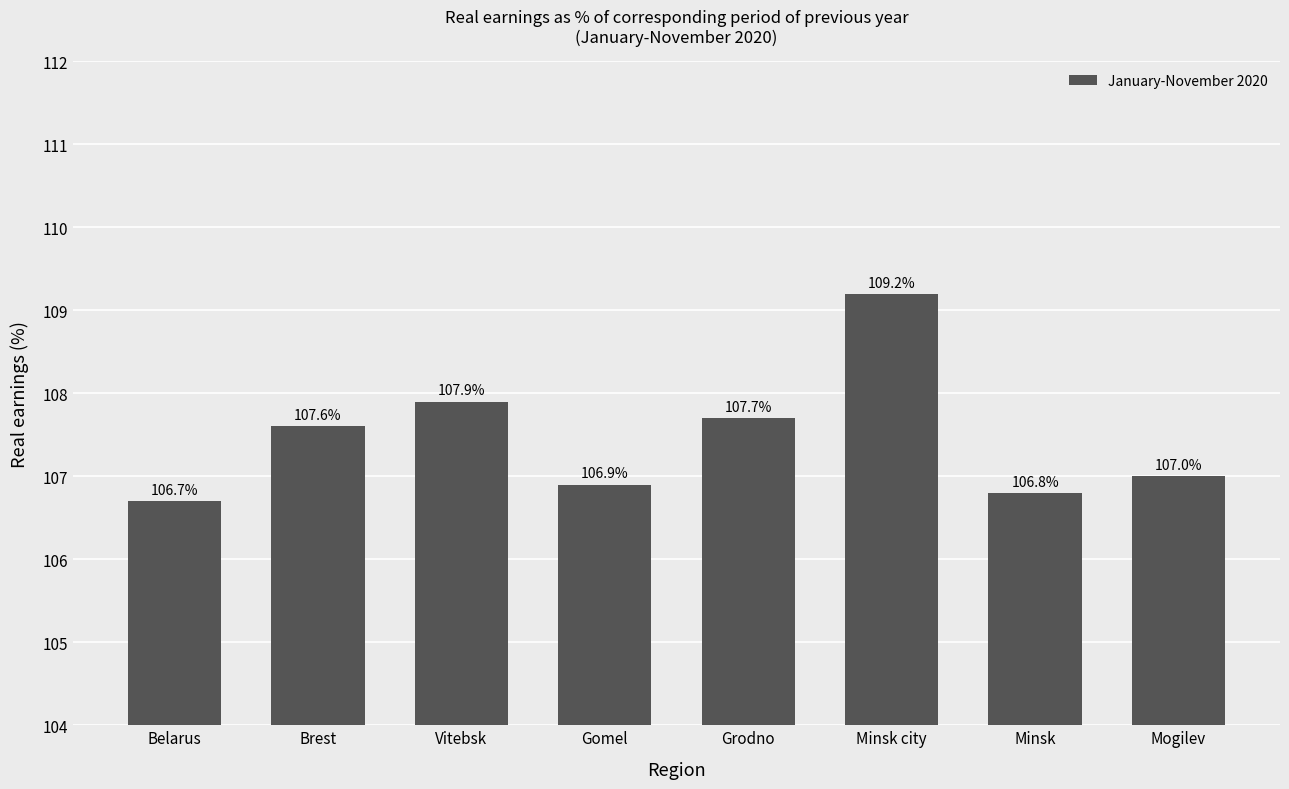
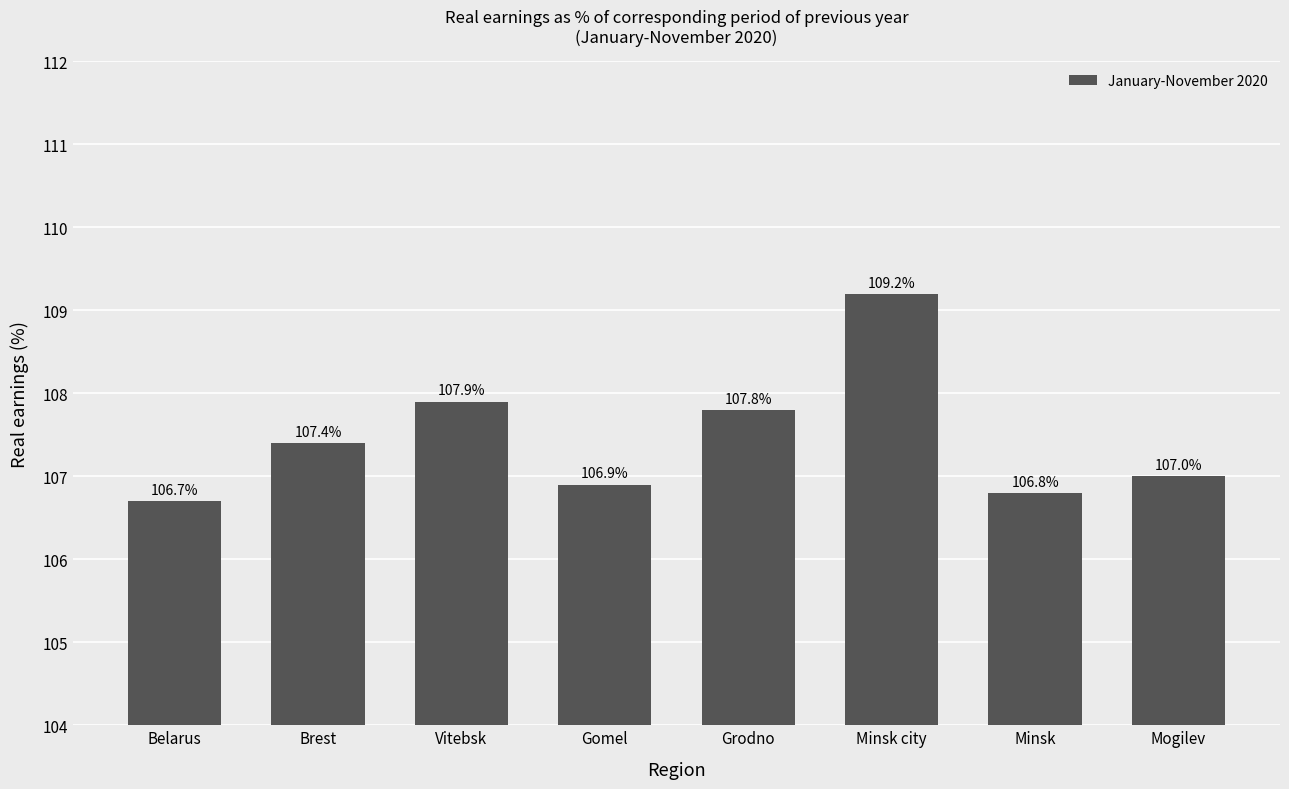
Brest: 107.6% -> 107.4%
Grodno: 107.7% -> 107.8%
